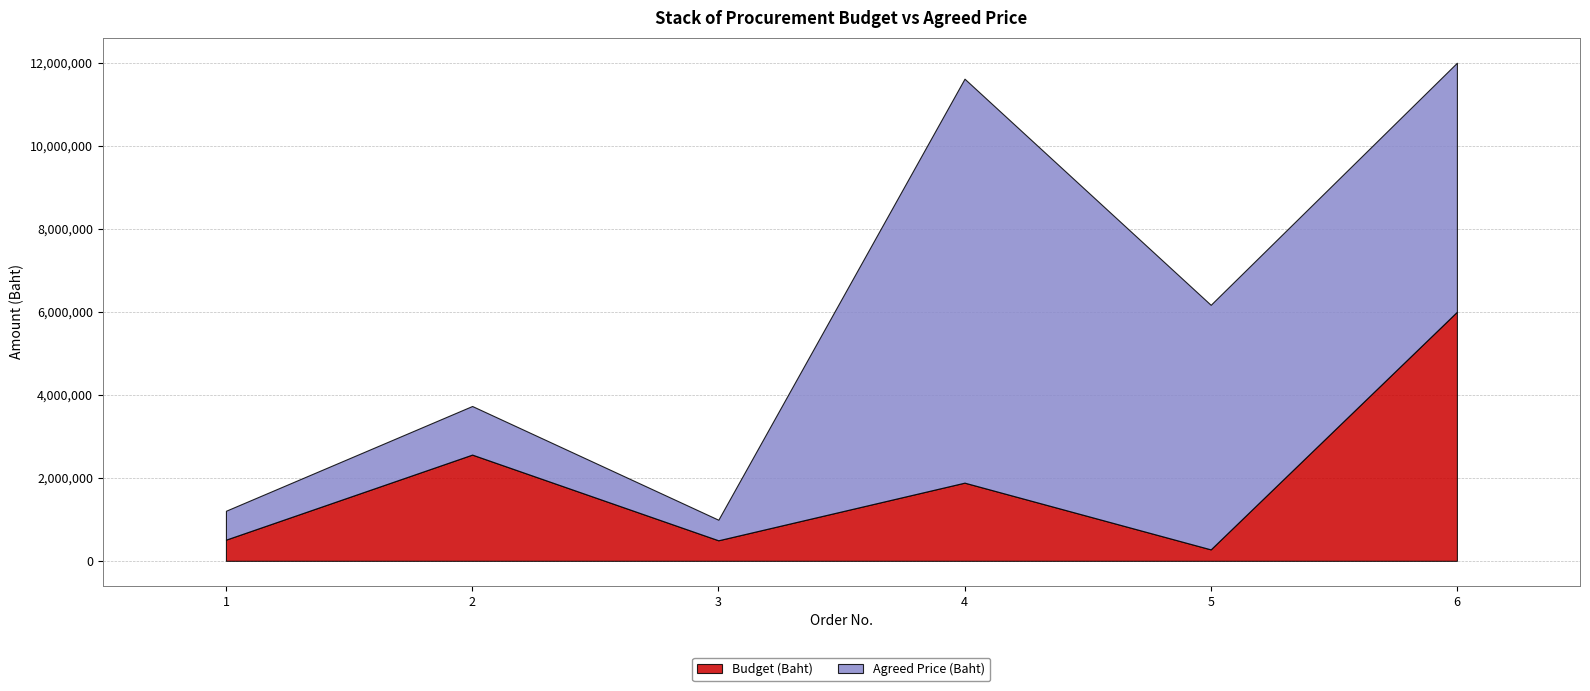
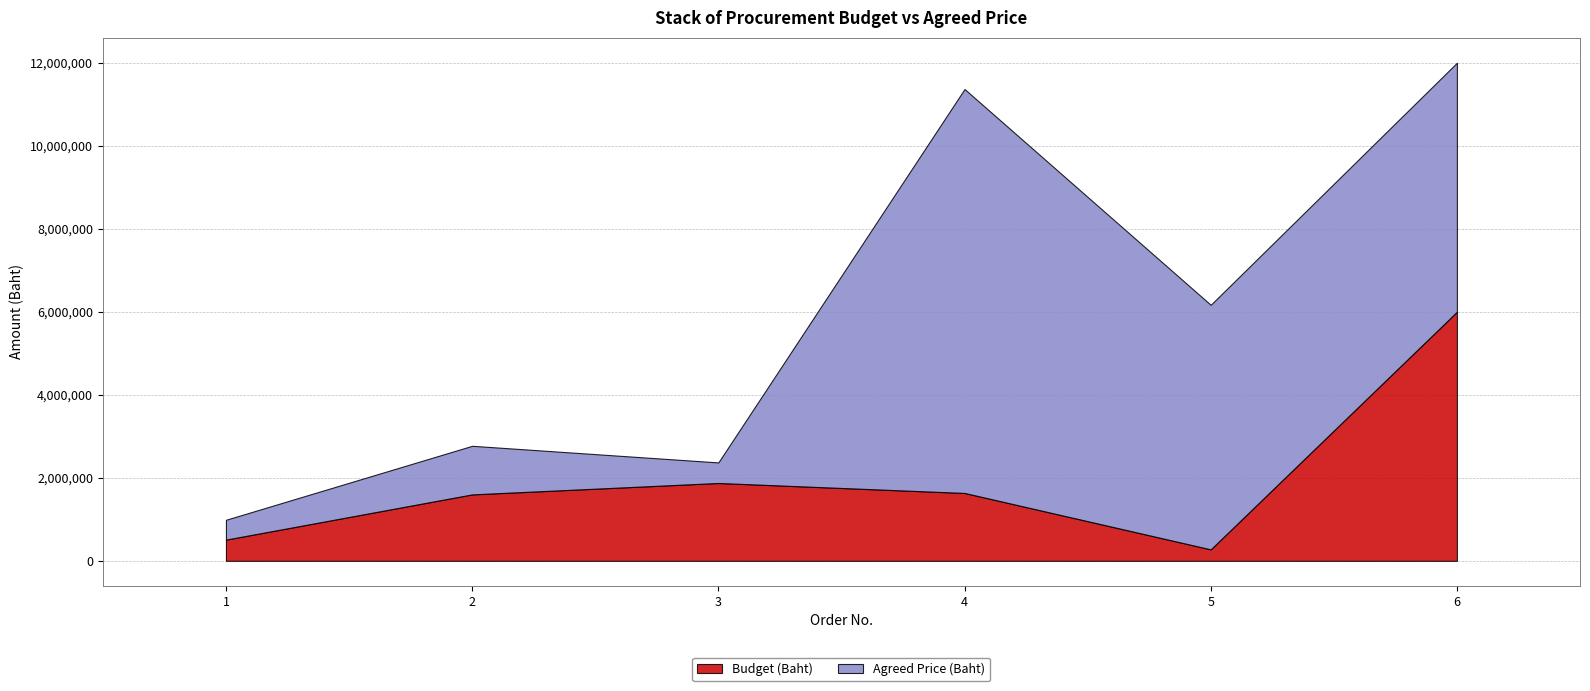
Agreed Price (Baht), 1: 700,000 -> 500,000
Budget (Baht), 2: 2,600,000 -> 1,600,000
Budget (Baht), 3: 500,000 -> 1,900,000
Budget (Baht), 4: 1,900,000 -> 1,600,000
